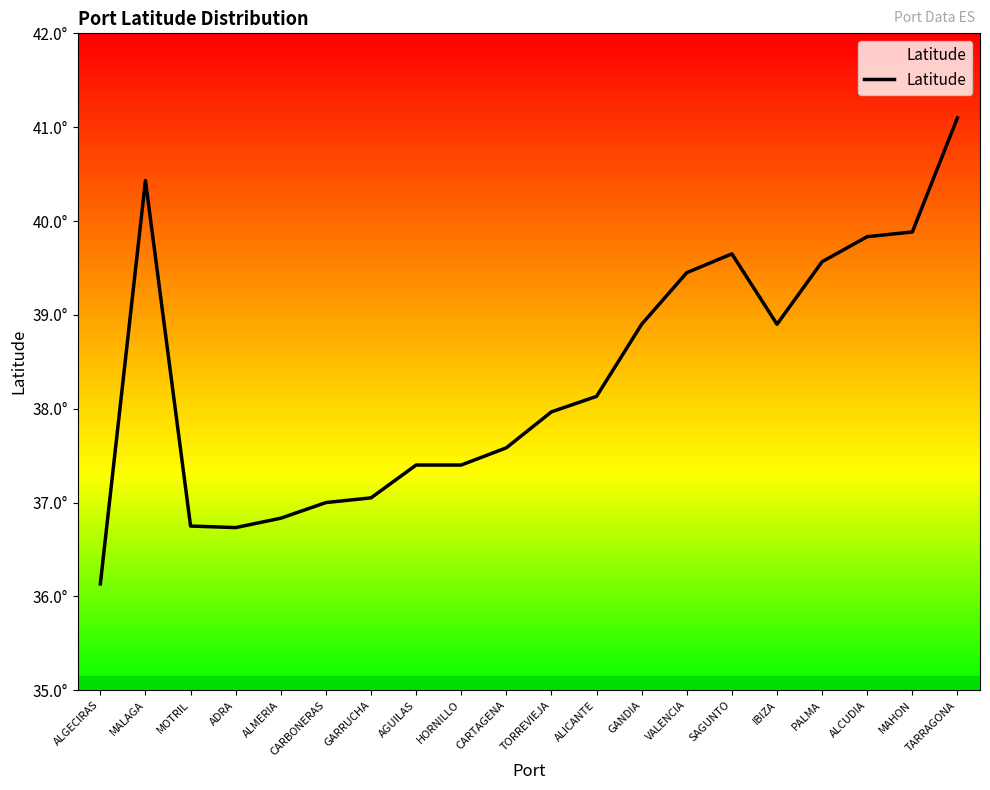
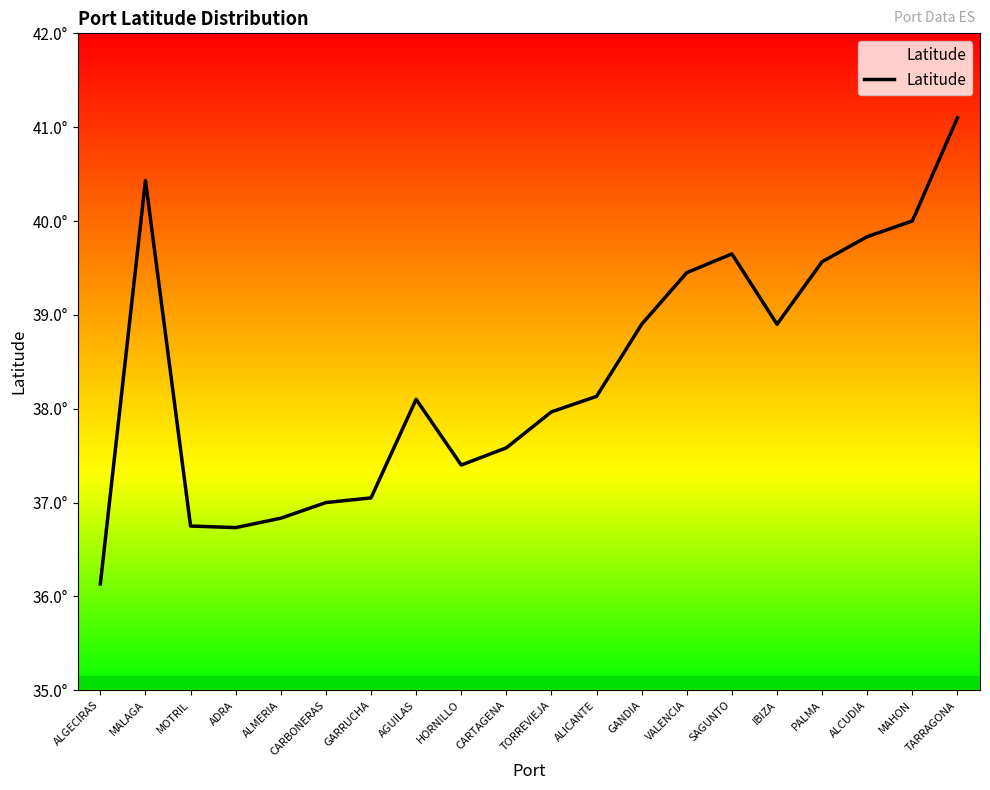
AGUILAS: 37.4° -> 38.1°
MAHON: 39.9° -> 40.0°
